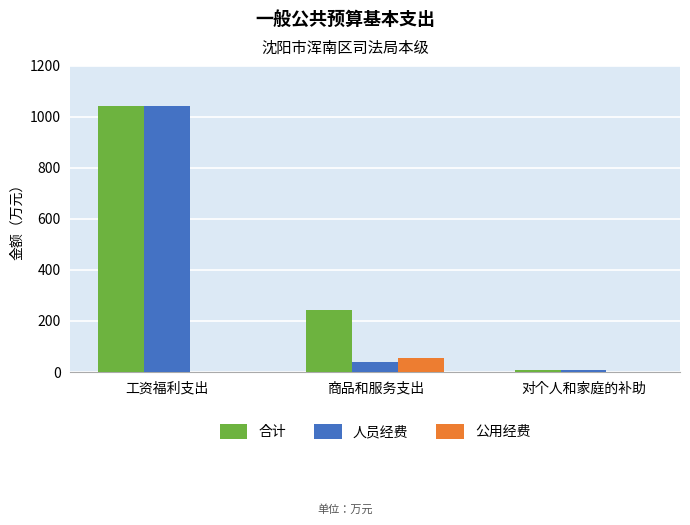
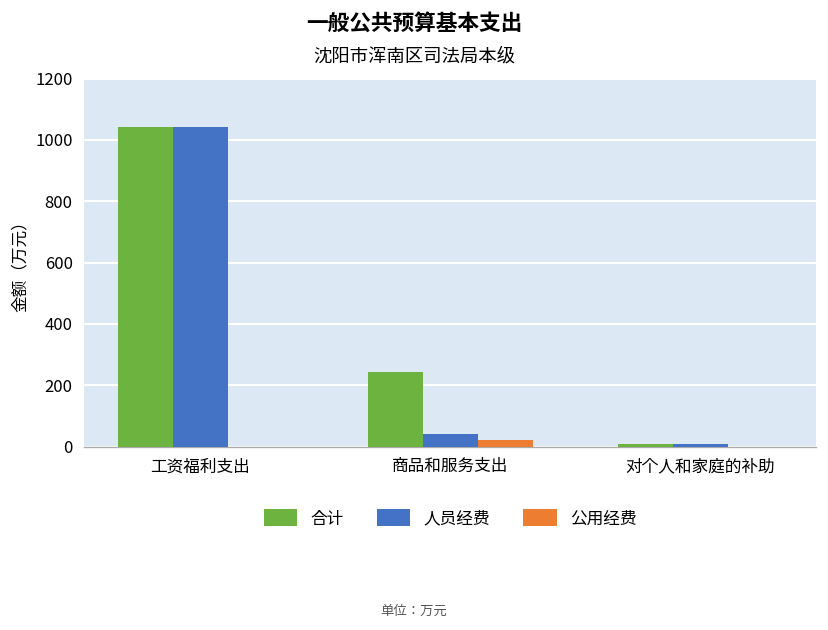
公用经费, 商品和服务支出: 60 -> 20
